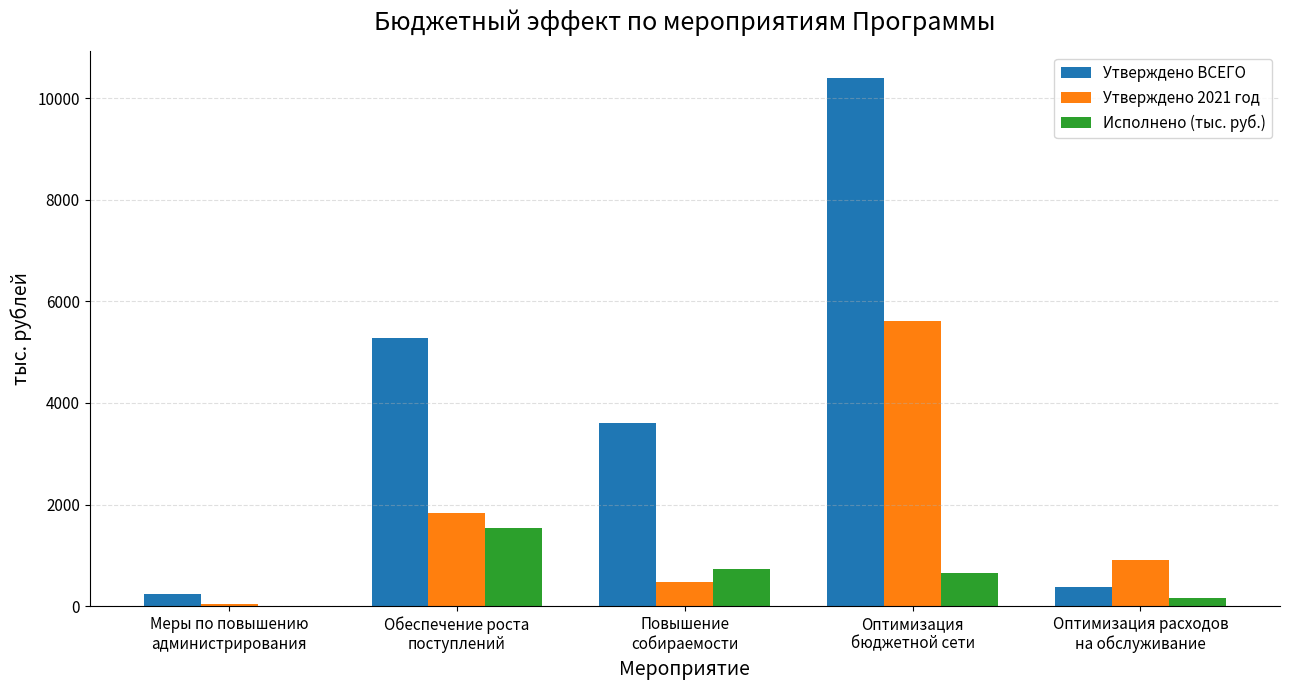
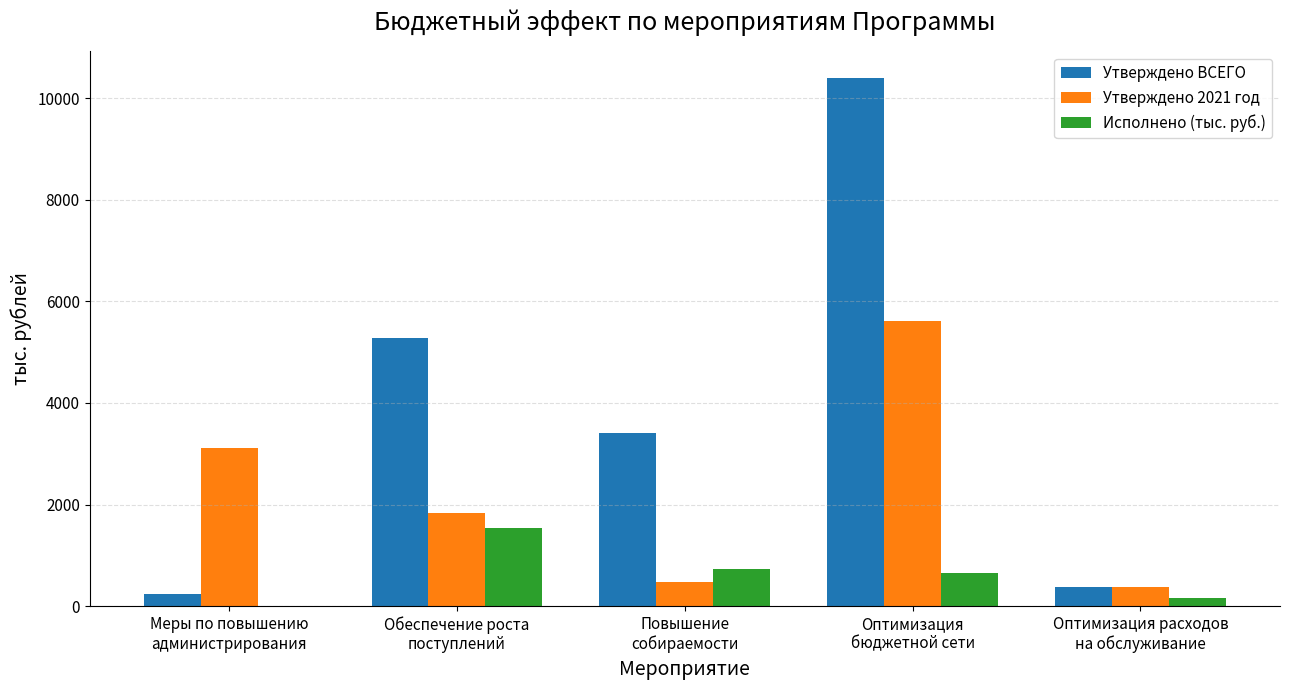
Утверждено 2021 год, Меры по повышению администрирования: 0 -> 3100
Утверждено ВСЕГО, Повышение собираемости: 3600 -> 3400
Утверждено 2021 год, Оптимизация расходов на обслуживание: 900 -> 400
